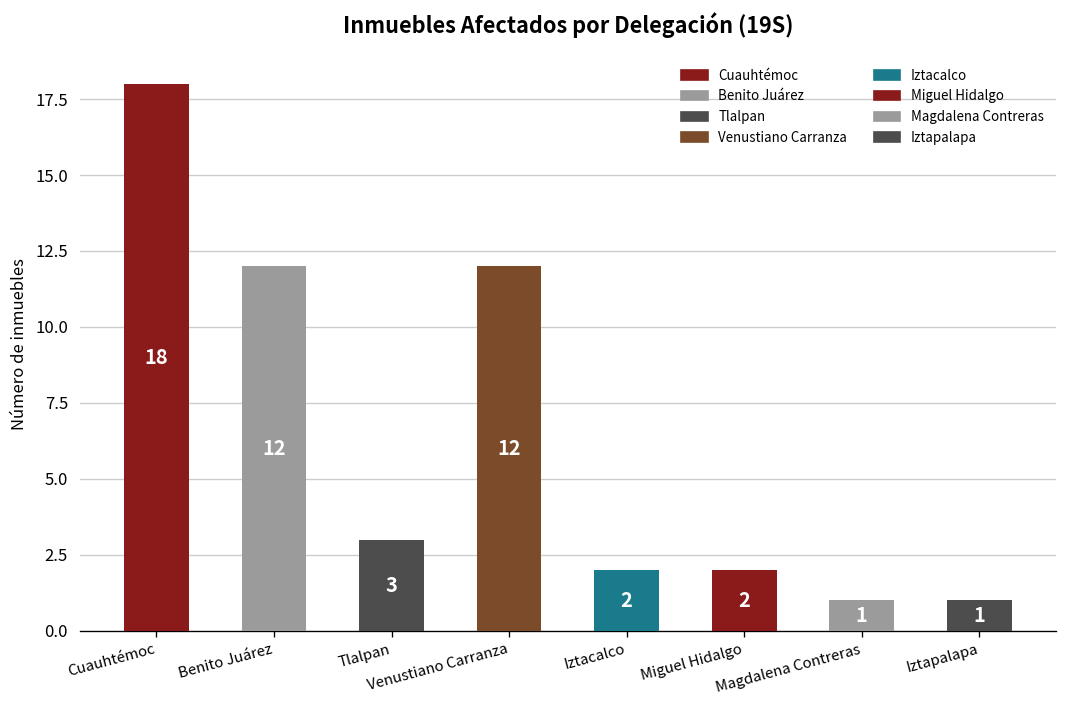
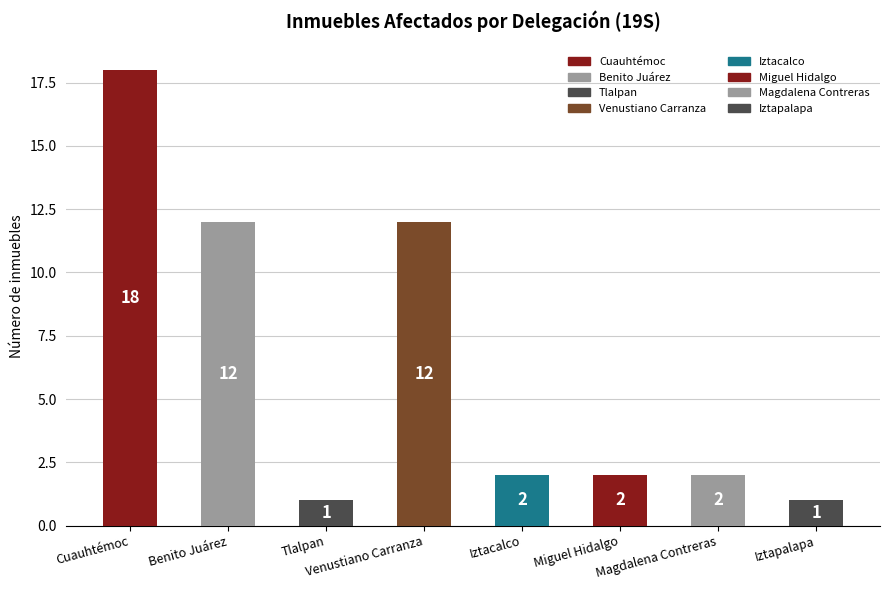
Tlalpan: 3 -> 1
Magdalena Contreras: 1 -> 2
